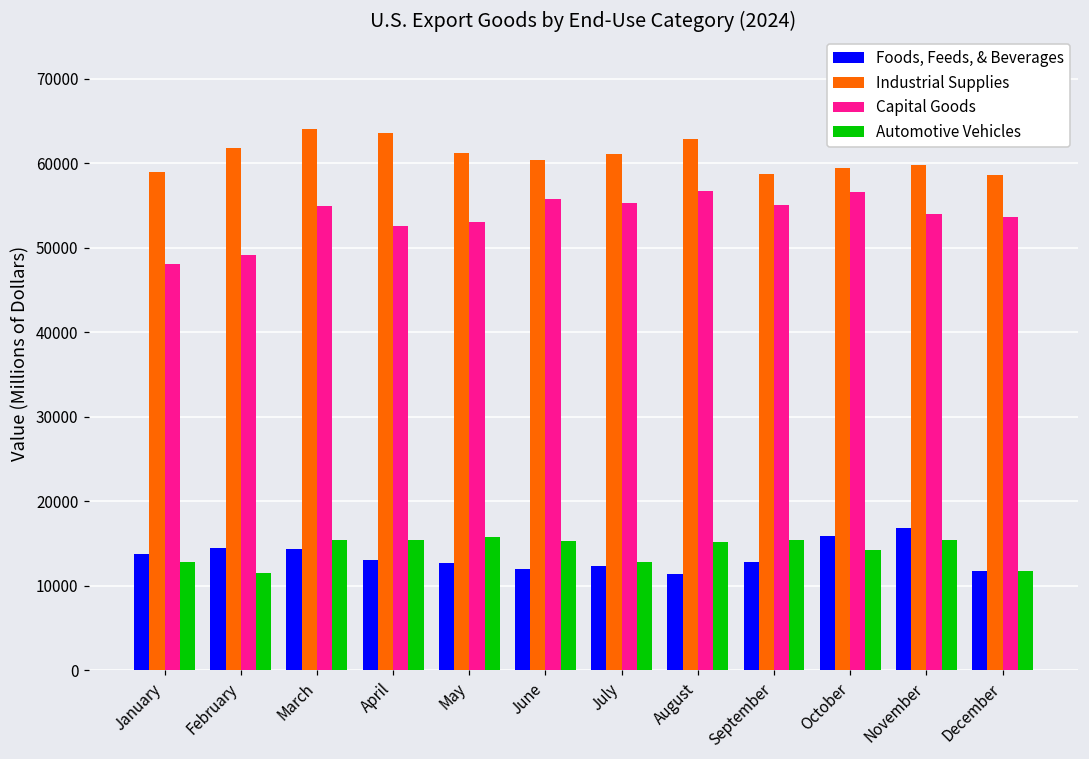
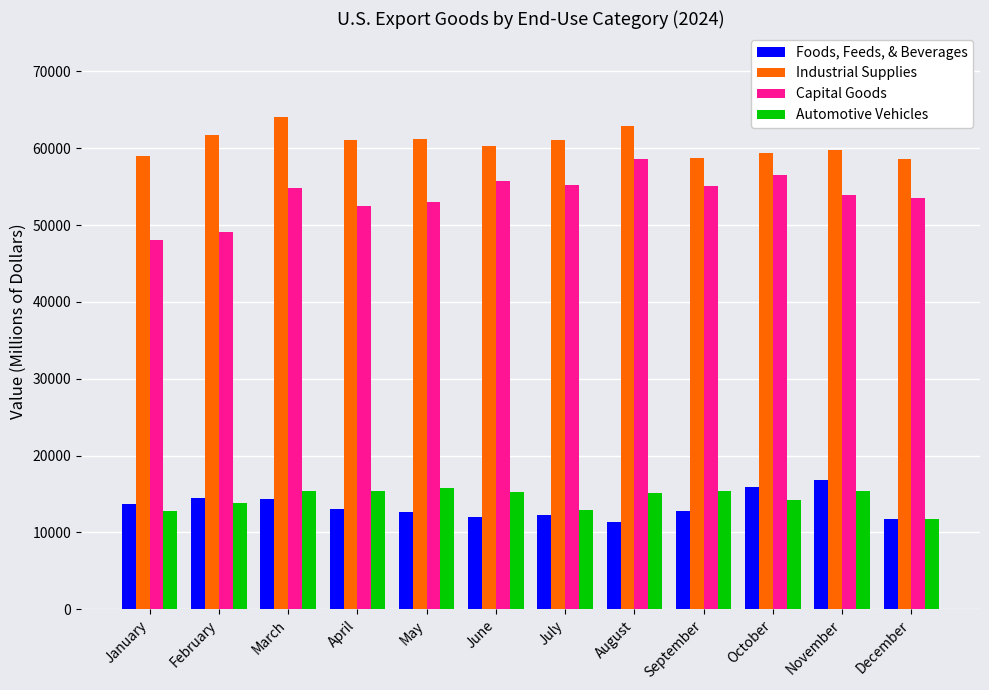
Automotive Vehicles, February: 11000 -> 14000
Industrial Supplies, April: 64000 -> 61000
Capital Goods, August: 57000 -> 59000
